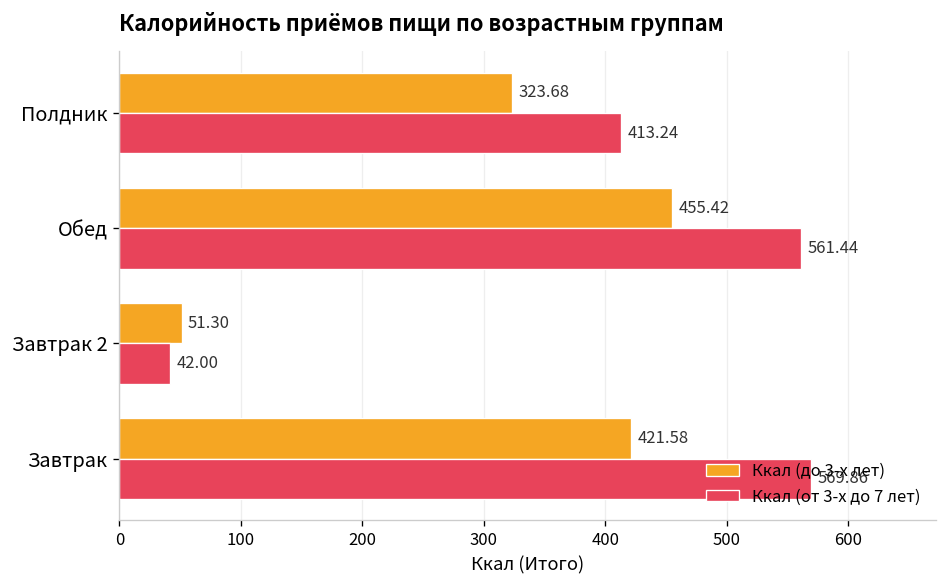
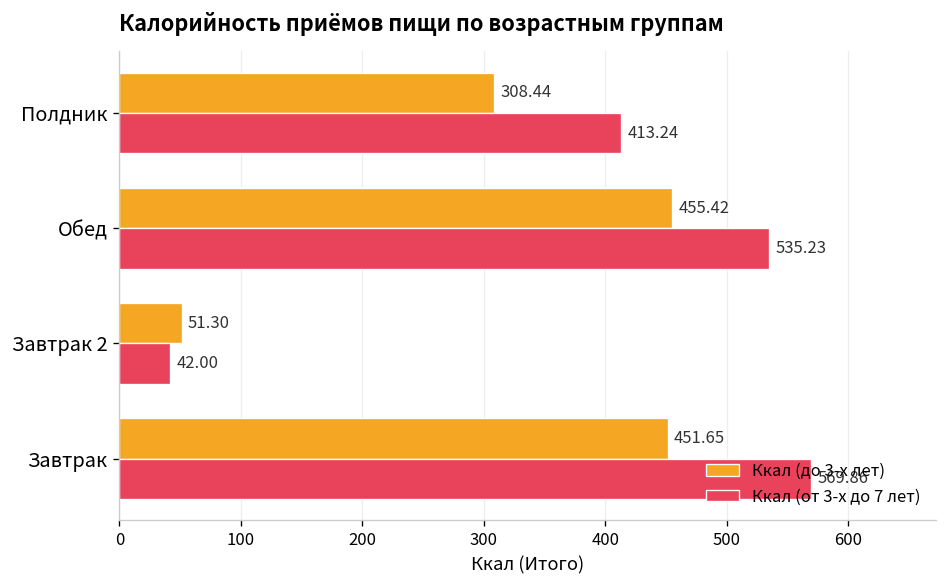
Ккал (до 3-х лет), Полдник: 323.68 -> 308.44
Ккал (от 3-х до 7 лет), Обед: 561.44 -> 535.23
Ккал (до 3-х лет), Завтрак: 421.58 -> 451.65
